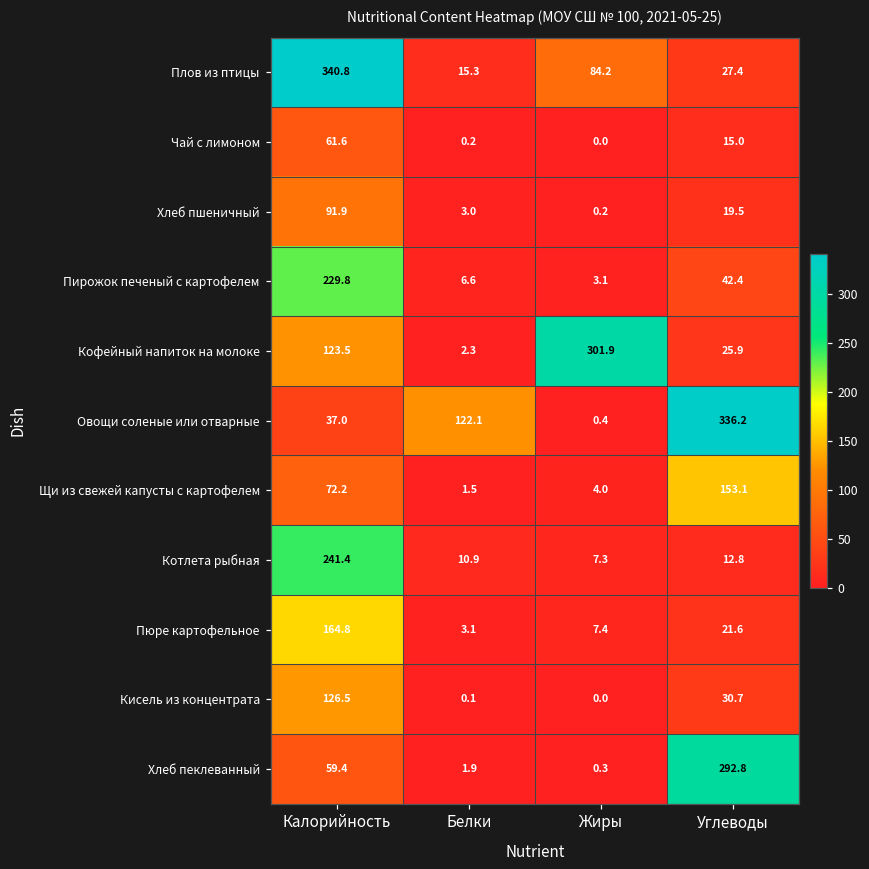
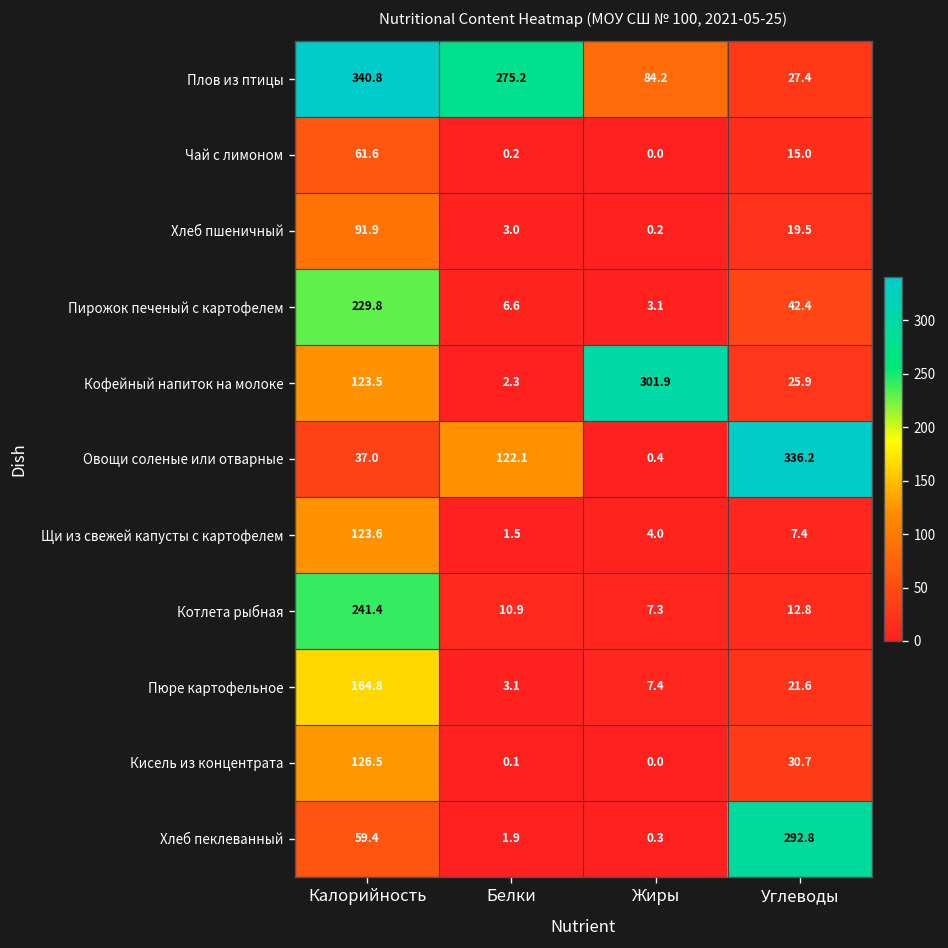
Плов из птицы, Белки: 15.3 -> 275.2
Щи из свежей капусты с картофелем, Калорийность: 72.2 -> 123.6
Щи из свежей капусты с картофелем, Углеводы: 153.1 -> 7.4
